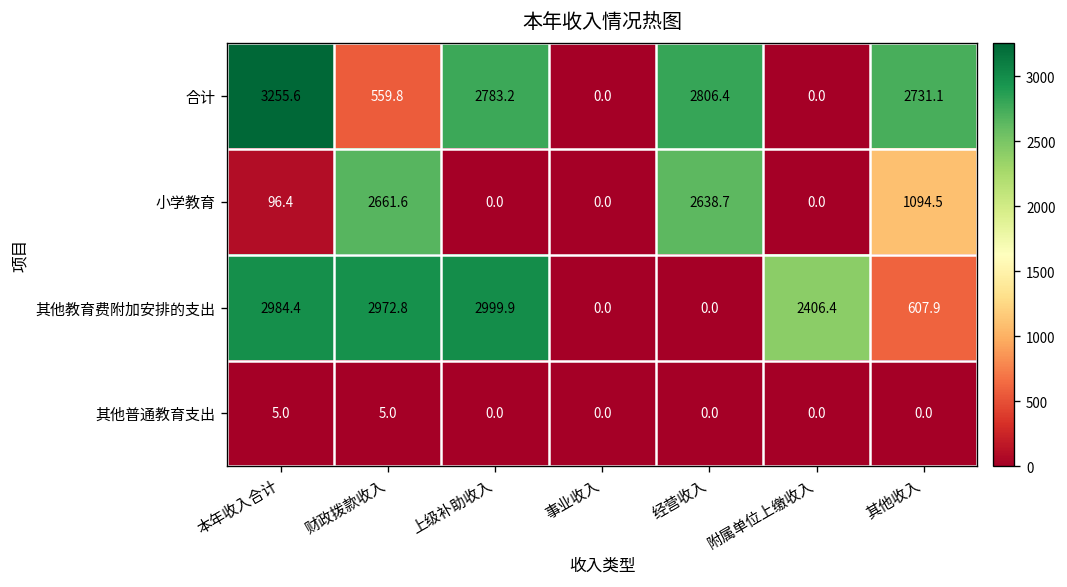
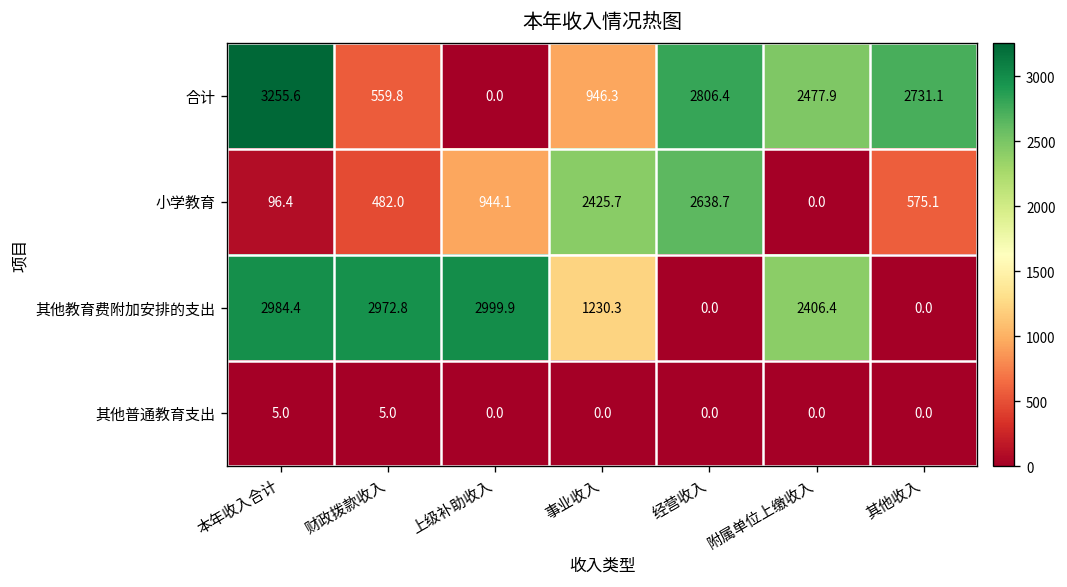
合计, 上级补助收入: 2783.2 -> 0.0
合计, 事业收入: 0.0 -> 946.3
合计, 附属单位上缴收入: 0.0 -> 2477.9
小学教育, 财政拨款收入: 2661.6 -> 482.0
小学教育, 上级补助收入: 0.0 -> 944.1
小学教育, 事业收入: 0.0 -> 2425.7
小学教育, 其他收入: 1094.5 -> 575.1
其他教育费附加安排的支出, 事业收入: 0.0 -> 1230.3
其他教育费附加安排的支出, 其他收入: 607.9 -> 0.0
